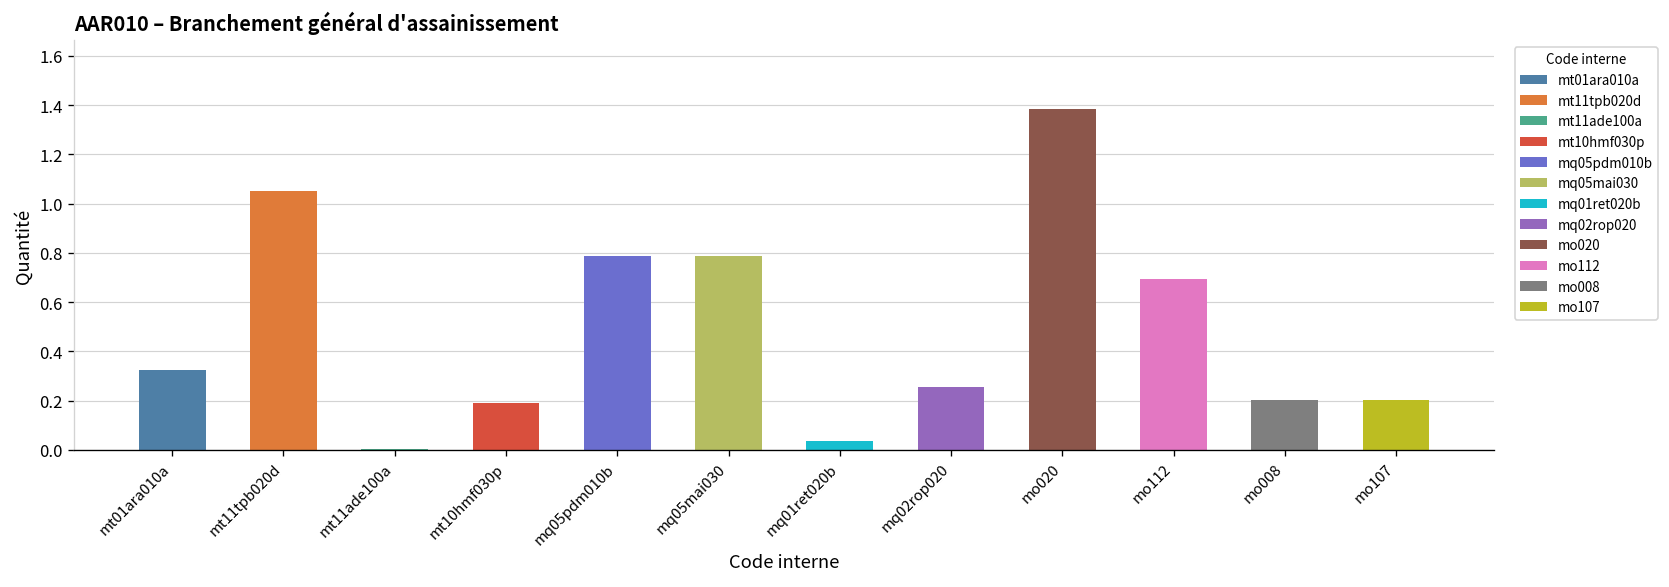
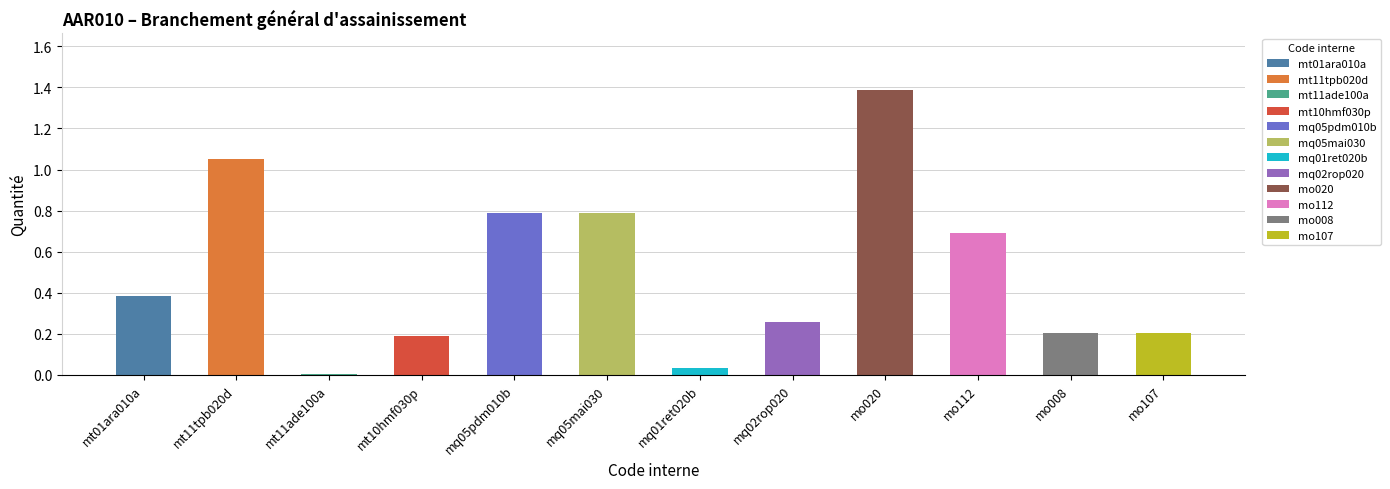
mt01ara010a: 0.32 -> 0.39
